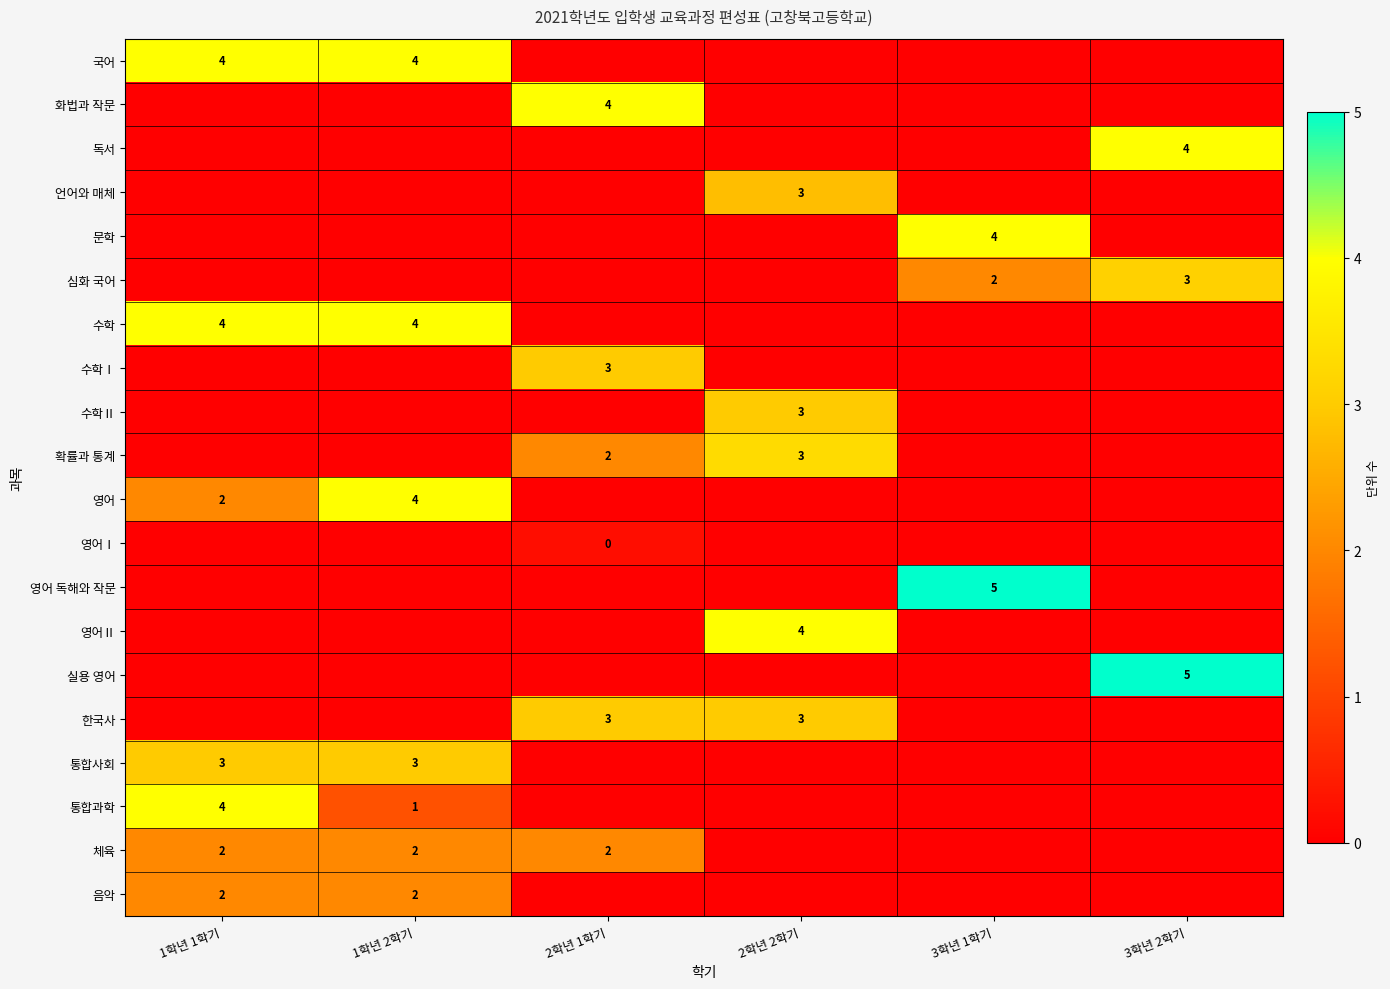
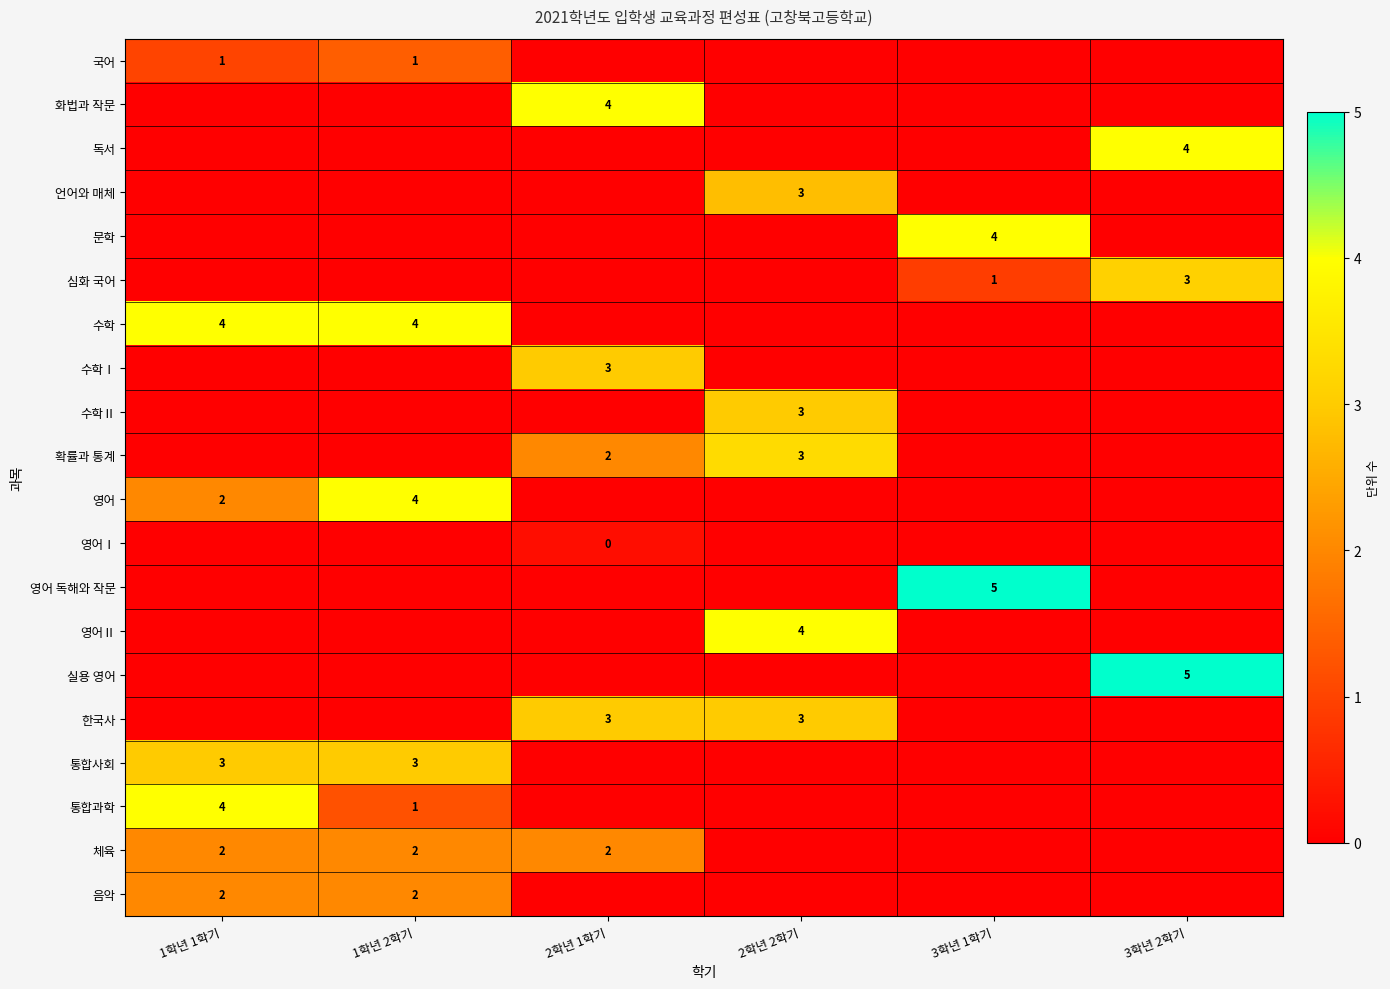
국어, 1학년 1학기: 4 -> 1
국어, 1학년 2학기: 4 -> 1
심화 국어, 3학년 1학기: 2 -> 1
